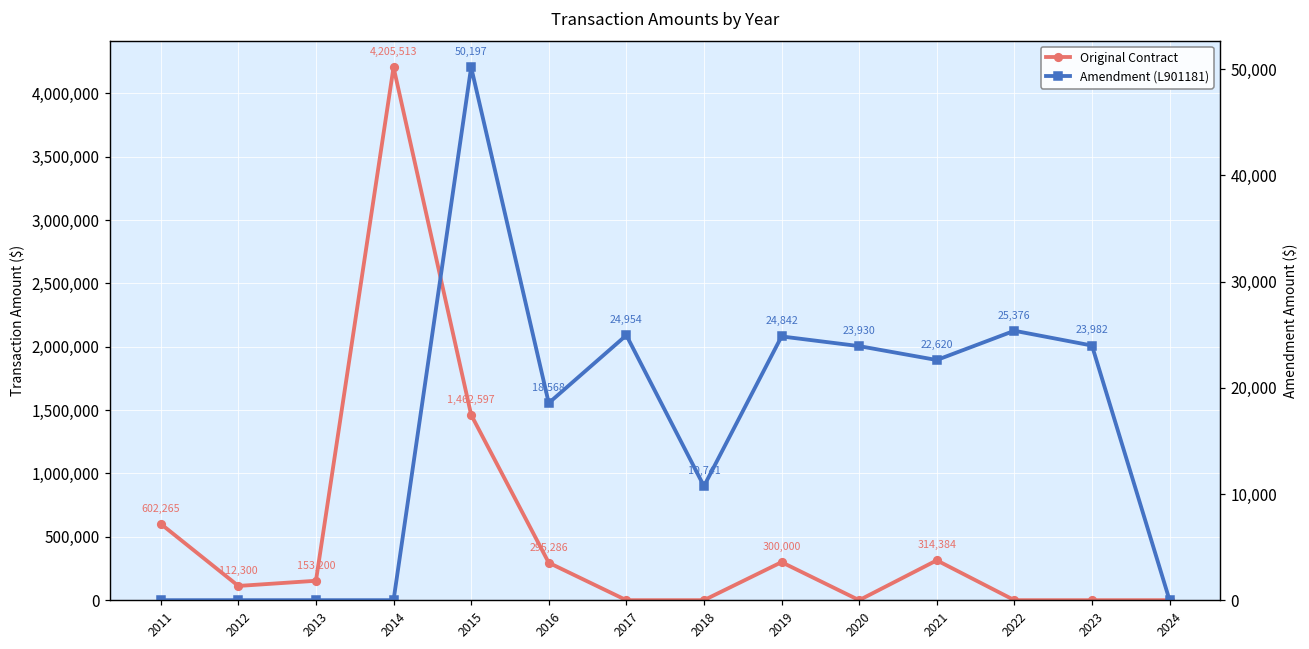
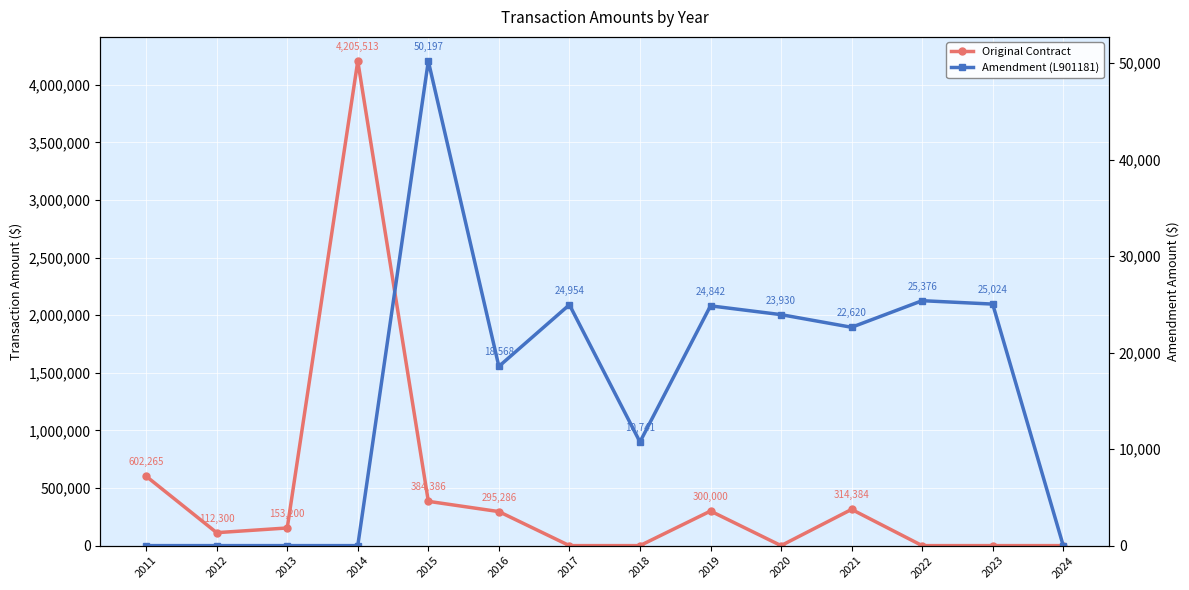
Original Contract, 2015: 1,462,597 -> 384,386
Amendment (L901181), 2023: 23,982 -> 25,024
